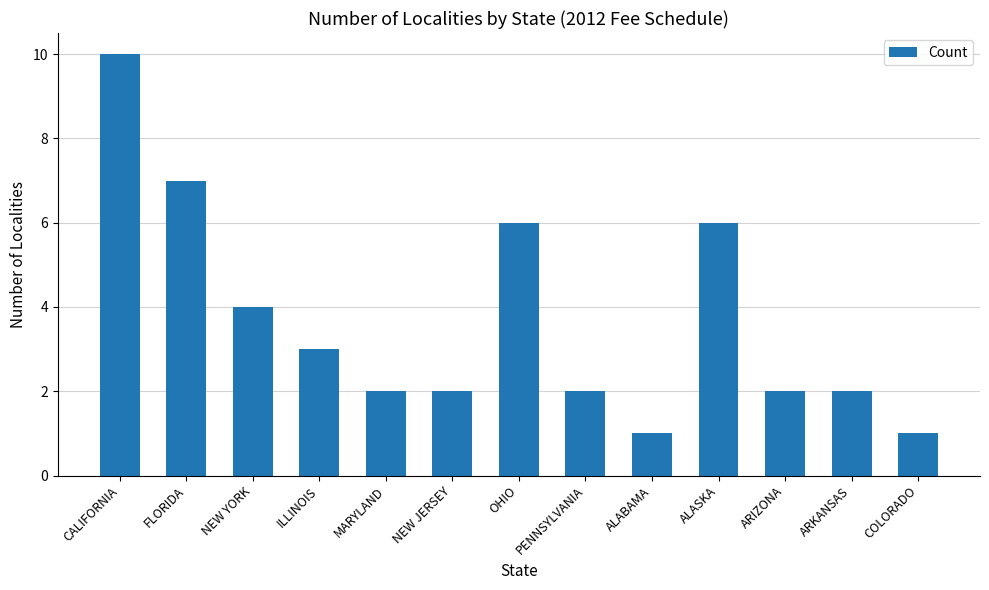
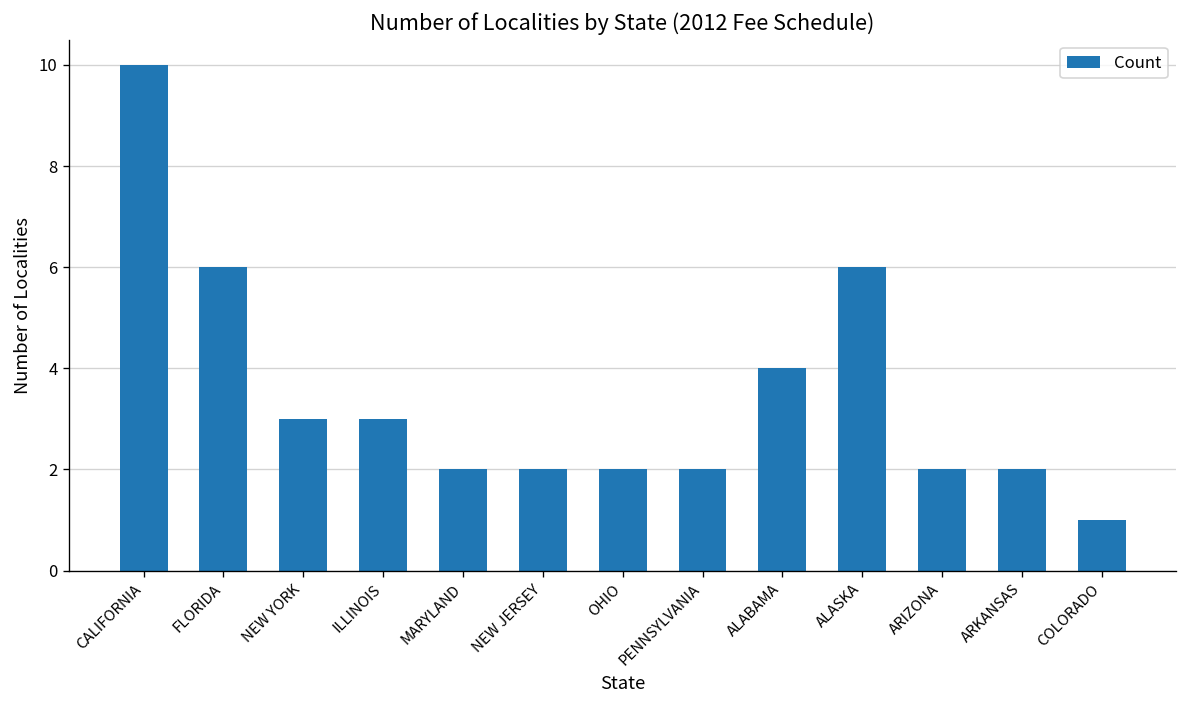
FLORIDA: 7 -> 6
NEW YORK: 4 -> 3
OHIO: 6 -> 2
ALABAMA: 1 -> 4
